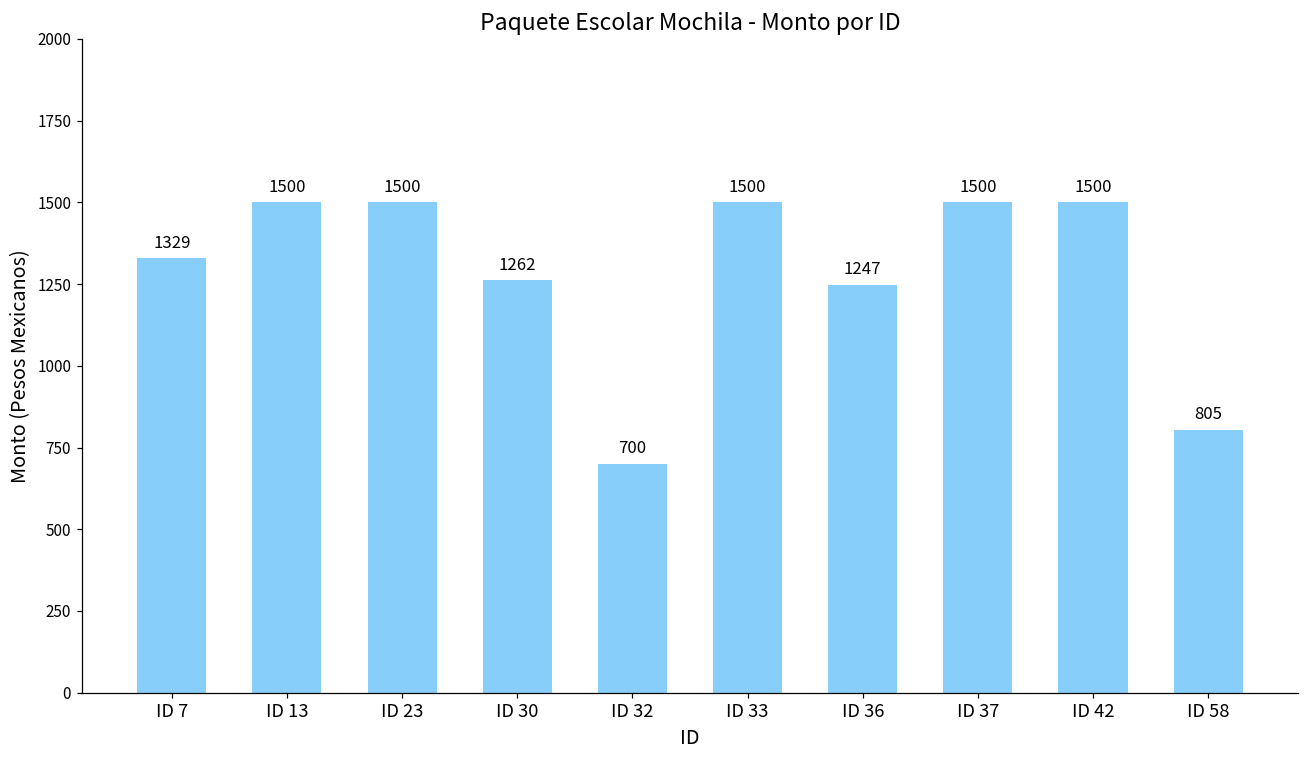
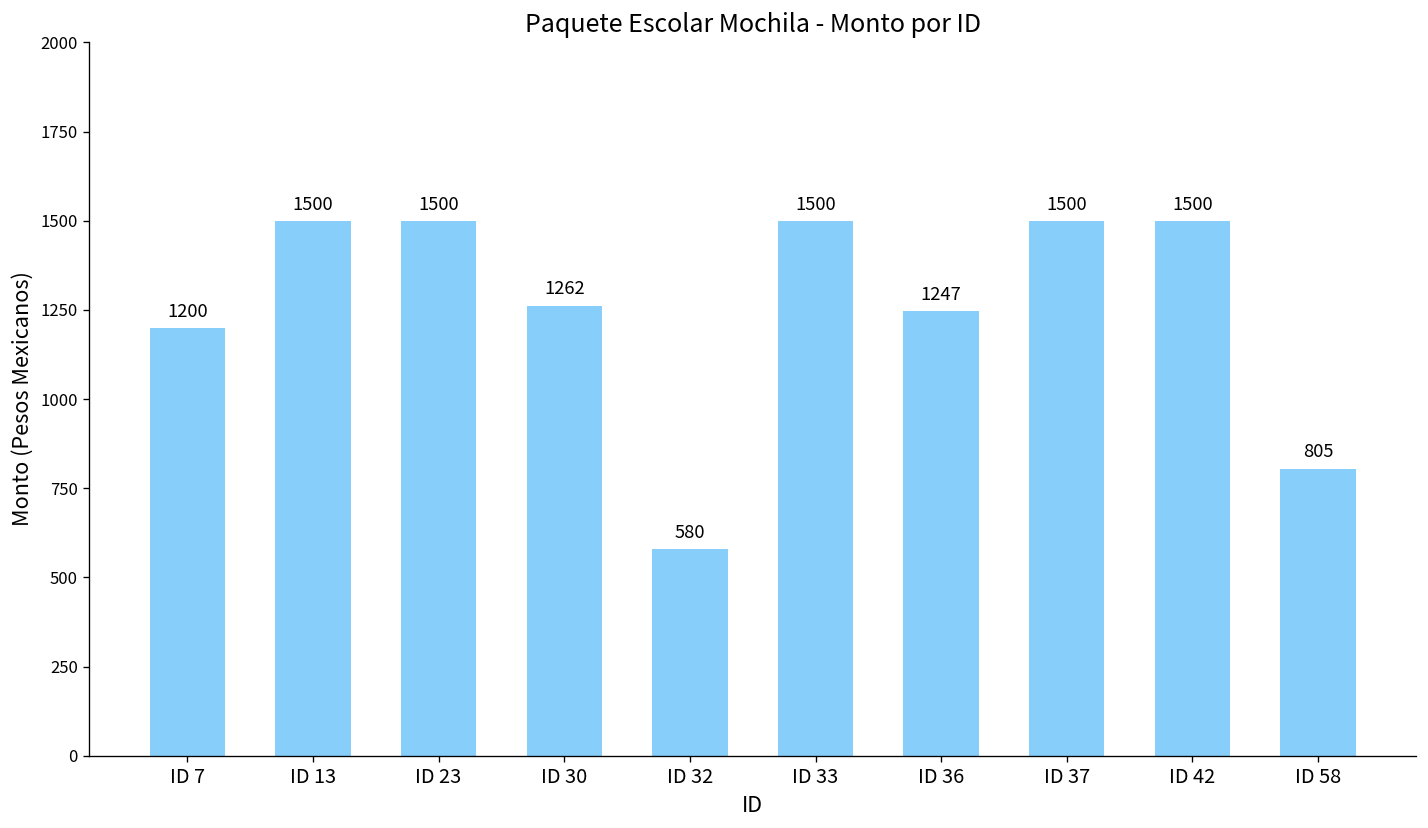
ID 7: 1329 -> 1200
ID 32: 700 -> 580
